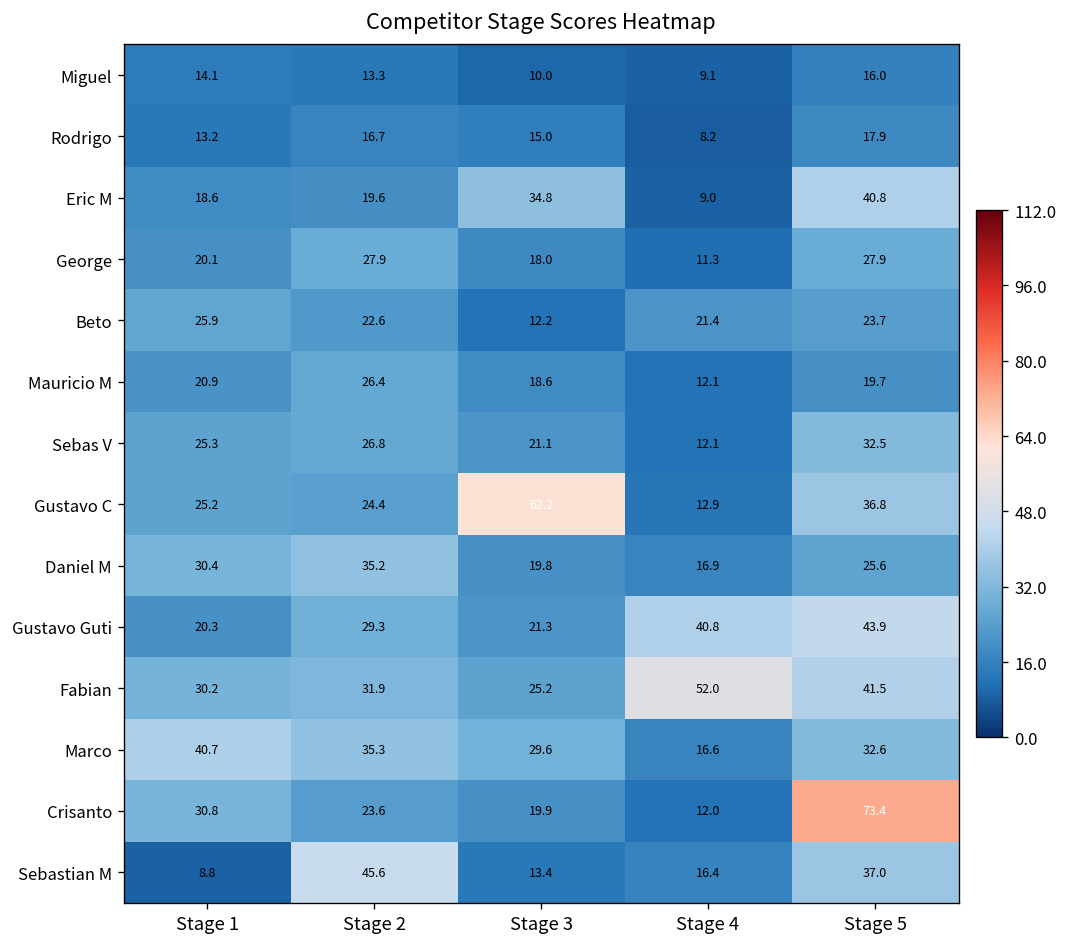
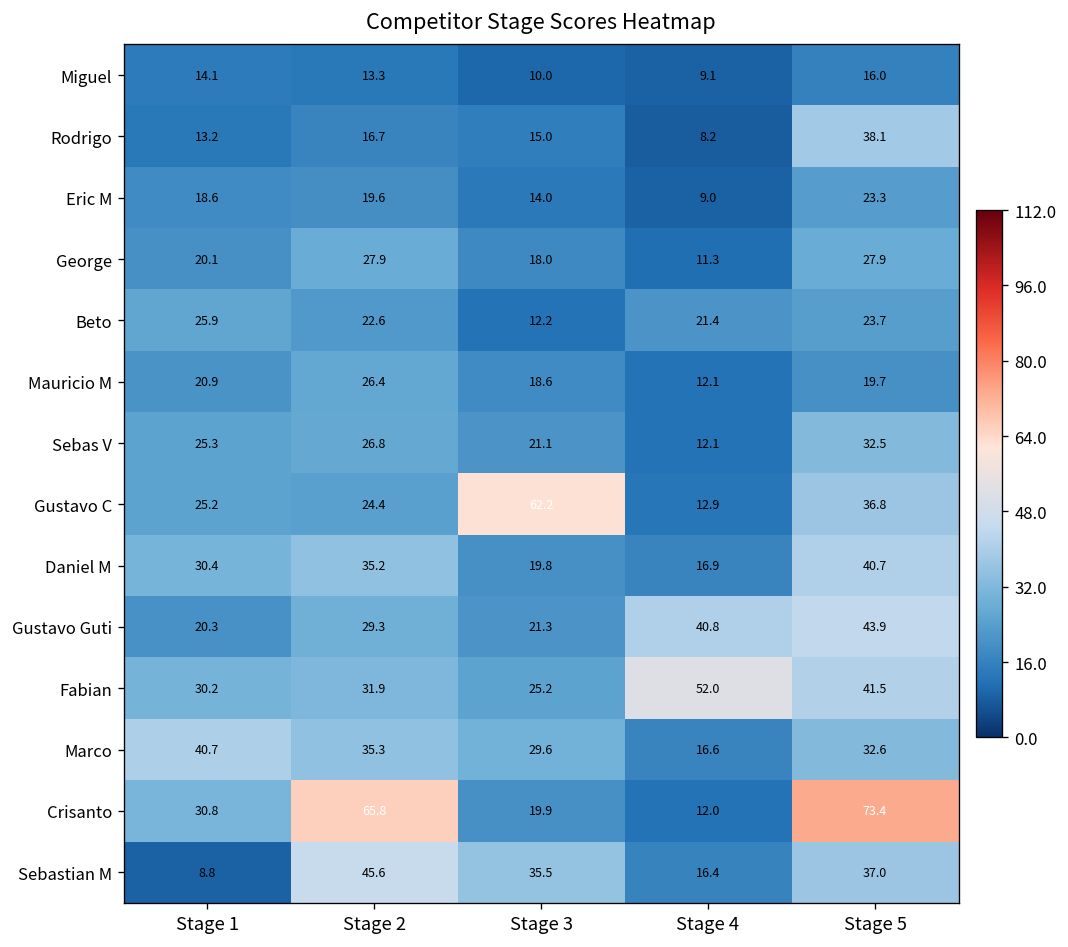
Rodrigo, Stage 5: 17.9 -> 38.1
Eric M, Stage 3: 34.8 -> 14.0
Eric M, Stage 5: 40.8 -> 23.3
Daniel M, Stage 5: 25.6 -> 40.7
Crisanto, Stage 2: 23.6 -> 65.8
Sebastian M, Stage 3: 13.4 -> 35.5
